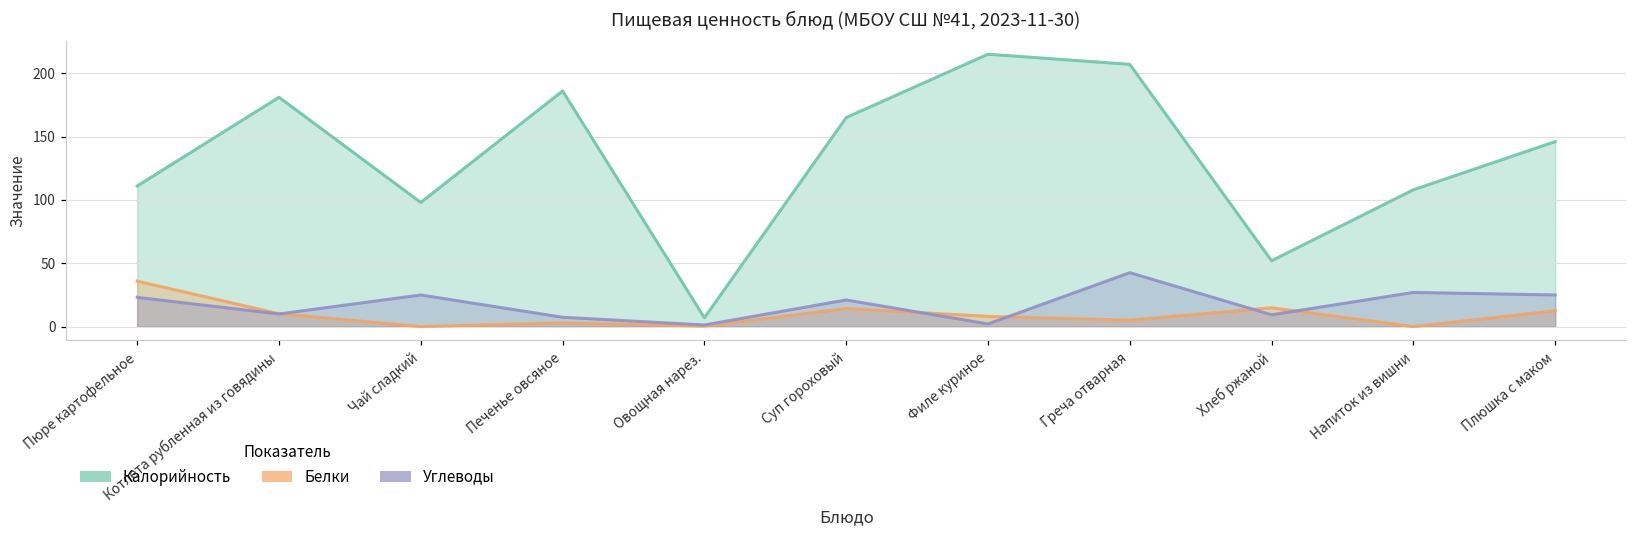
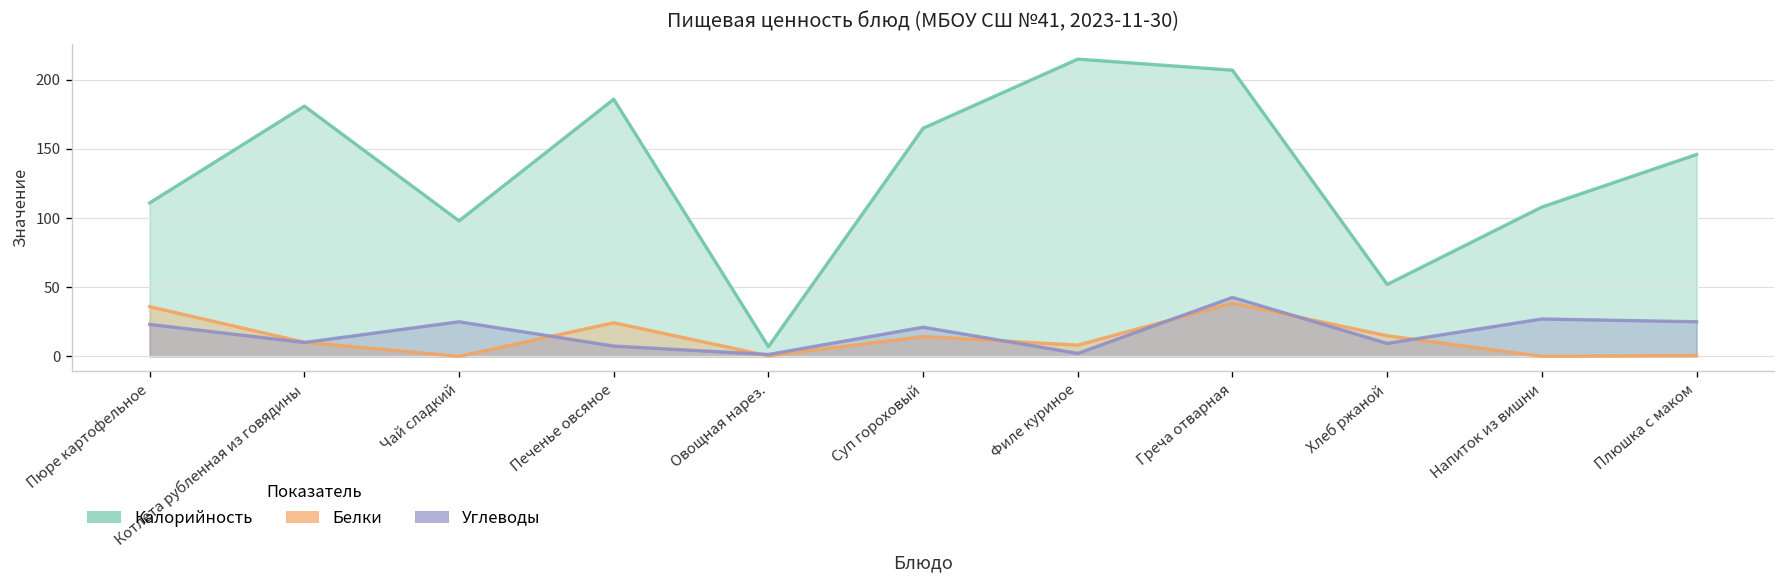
Белки, Печенье овсяное: 3 -> 24
Белки, Греча отварная: 5 -> 39
Белки, Плюшка с маком: 13 -> 1
